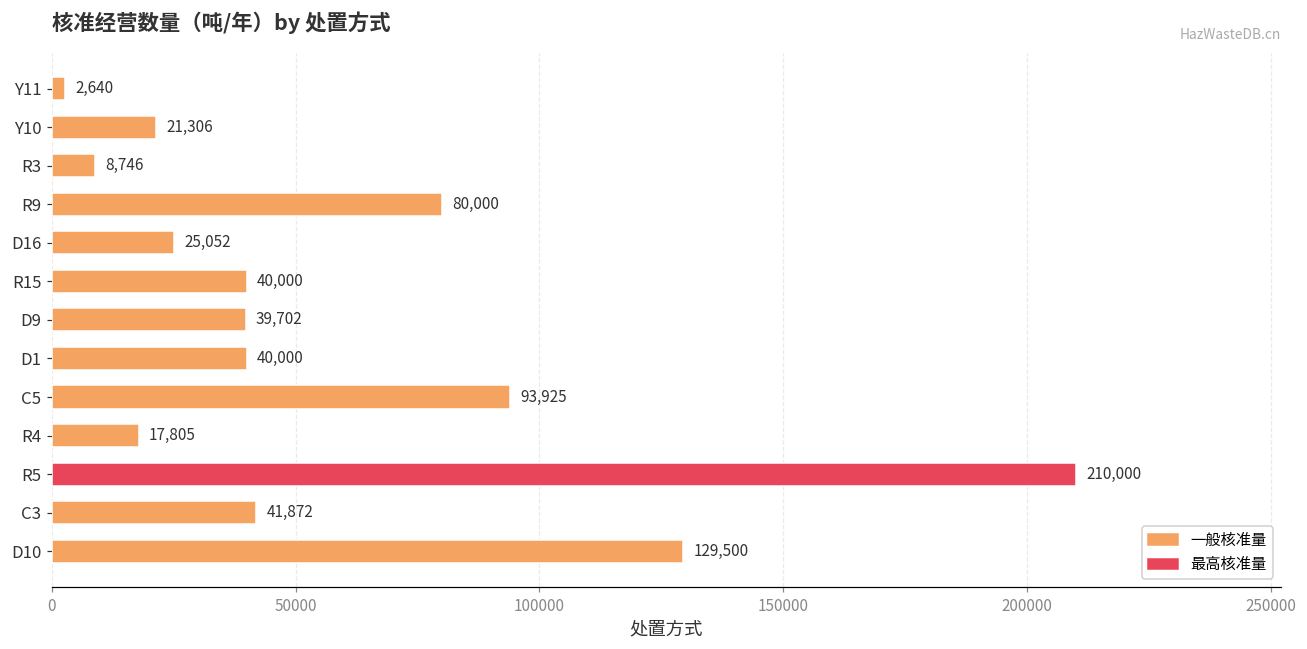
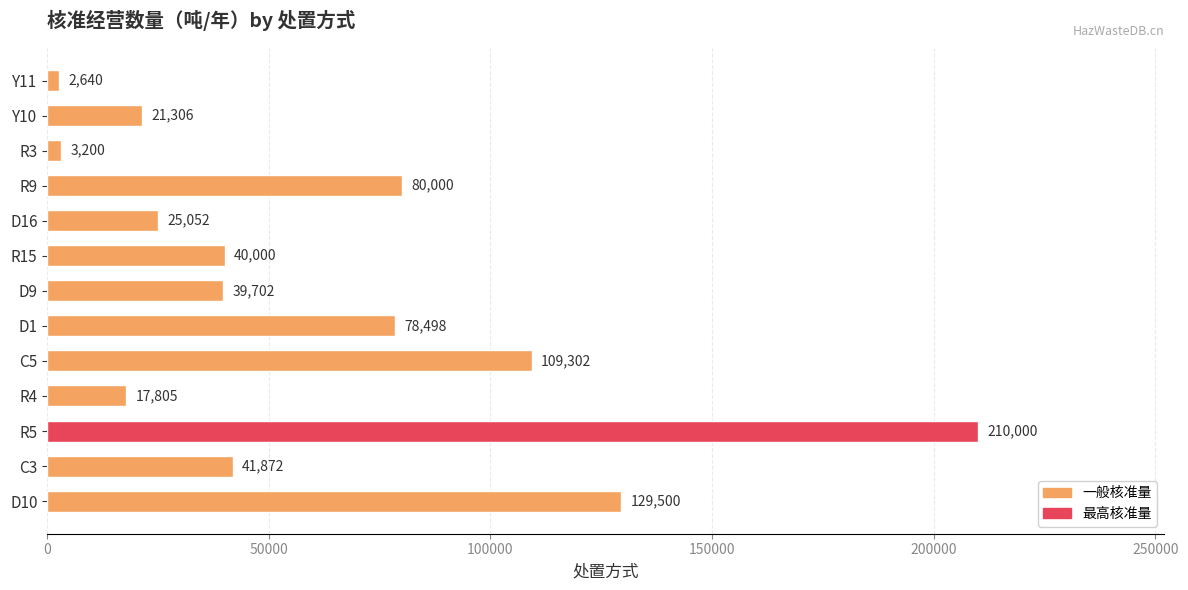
R3: 8,746 -> 3,200
D1: 40,000 -> 78,498
C5: 93,925 -> 109,302
